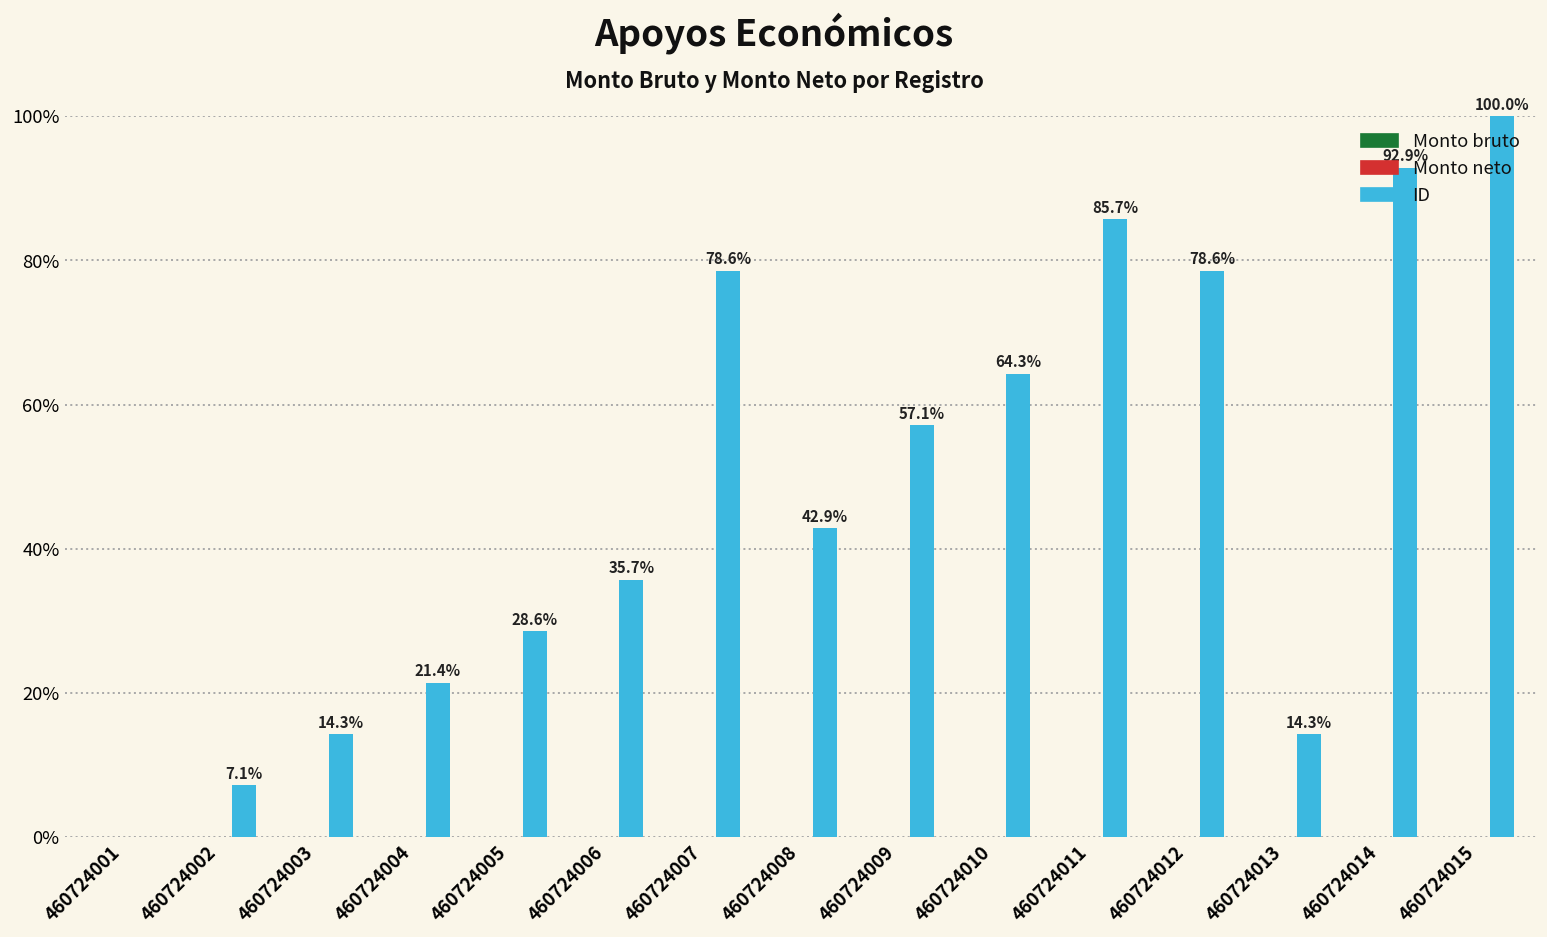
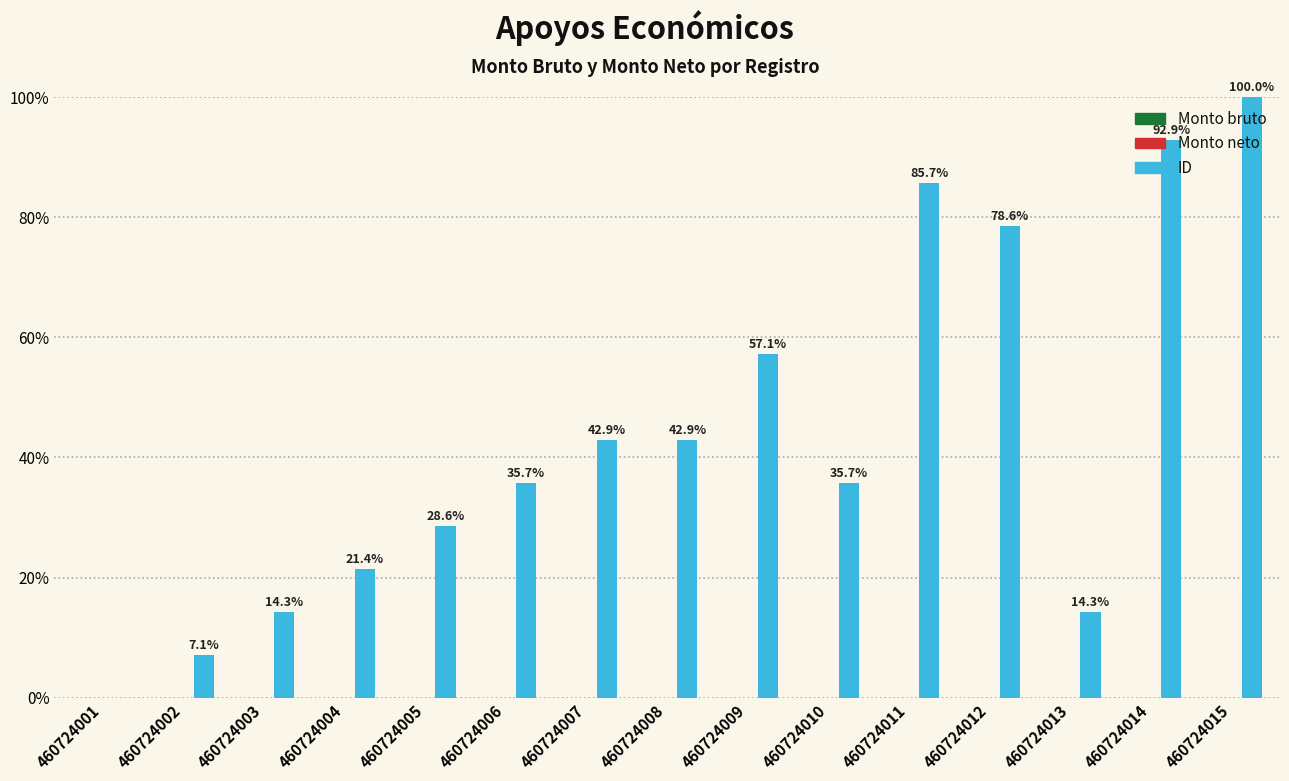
ID, 460724007: 78.6% -> 42.9%
ID, 460724010: 64.3% -> 35.7%
